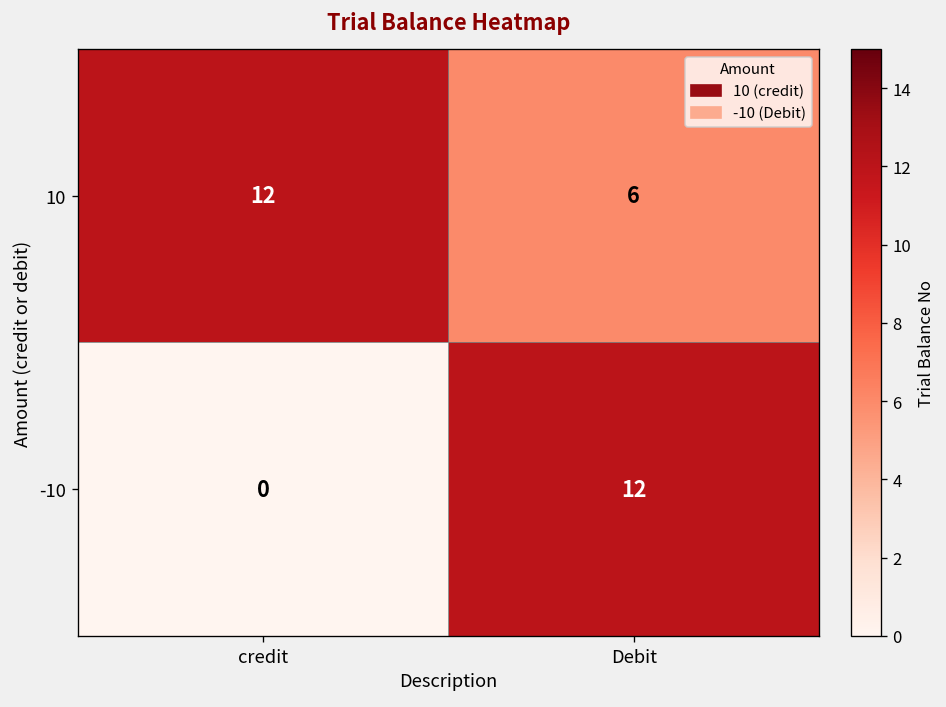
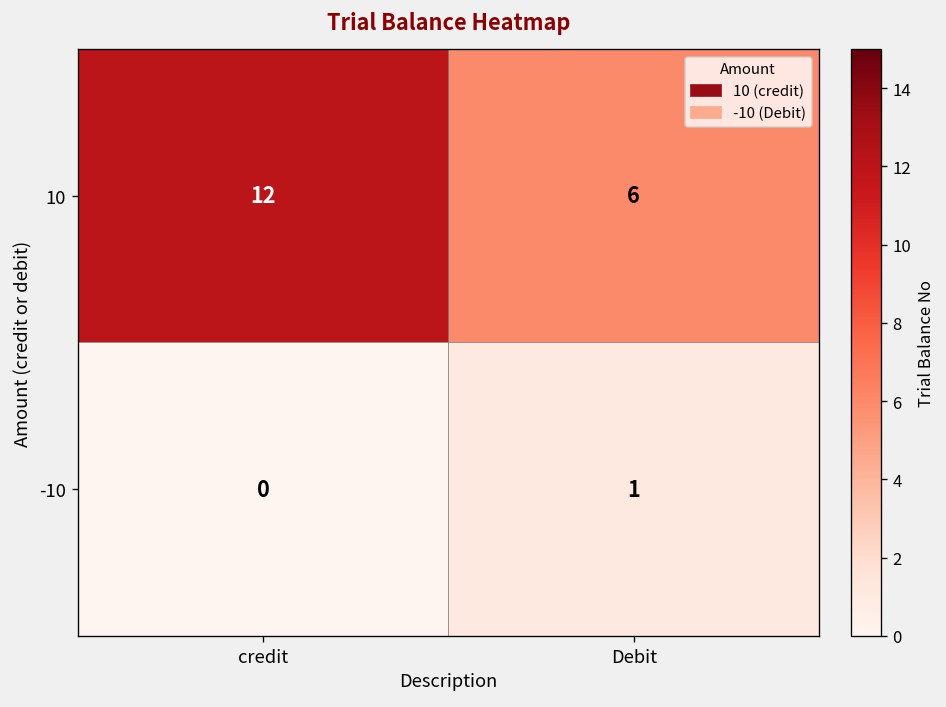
-10, Debit: 12 -> 1
